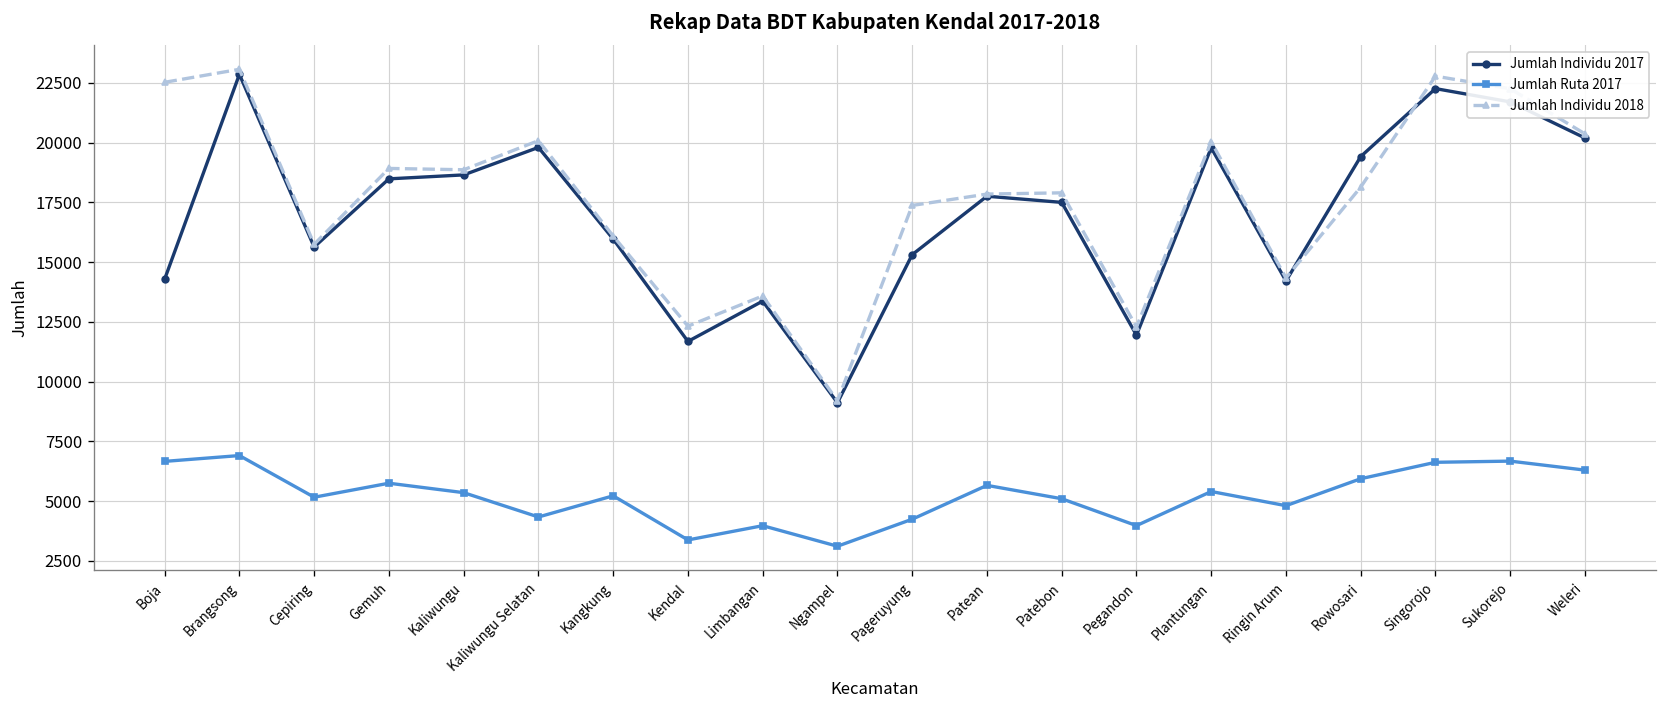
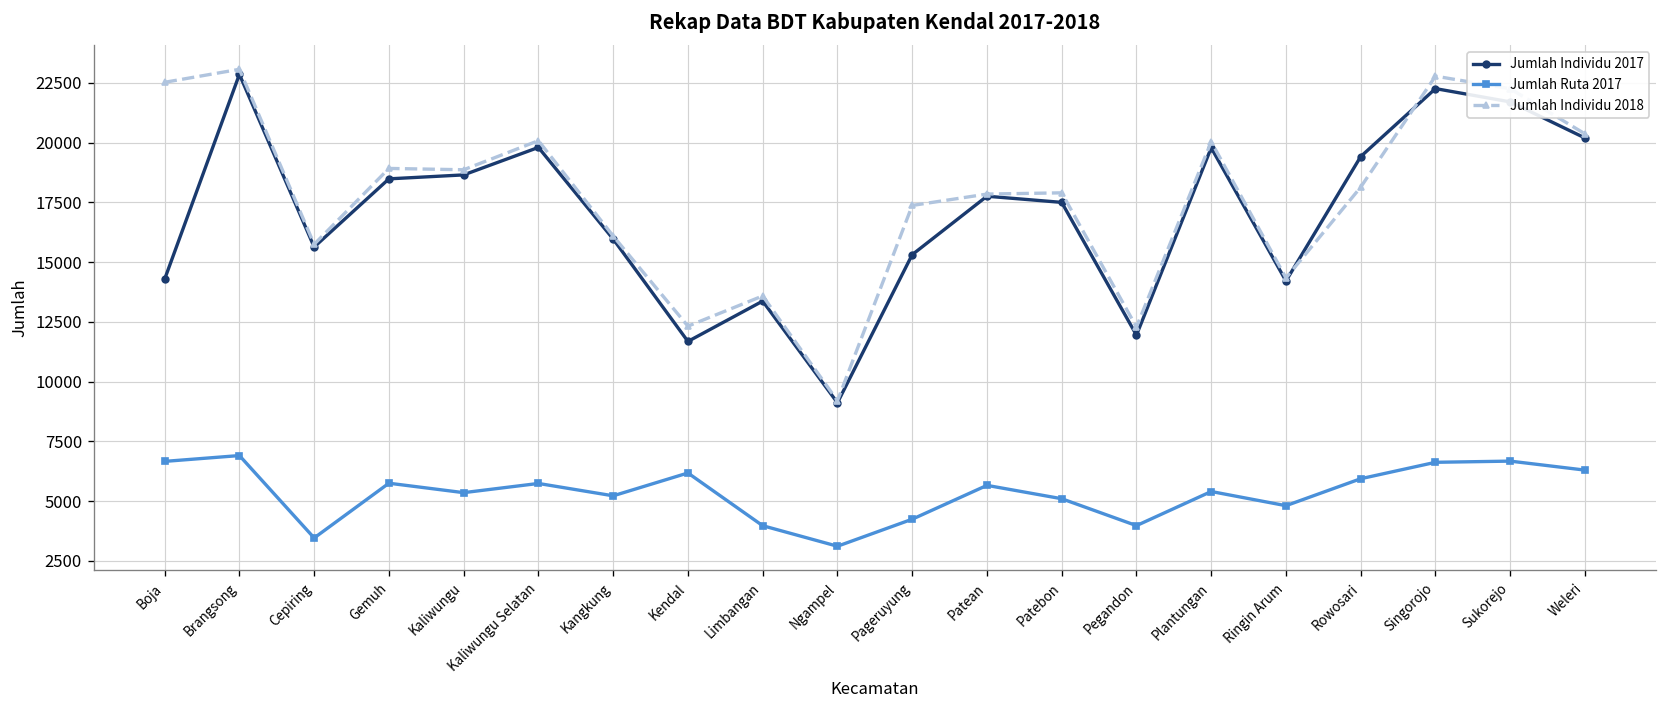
Jumlah Ruta 2017, Cepiring: 5200 -> 3500
Jumlah Ruta 2017, Kaliwungu Selatan: 4300 -> 5700
Jumlah Ruta 2017, Kendal: 3400 -> 6200
